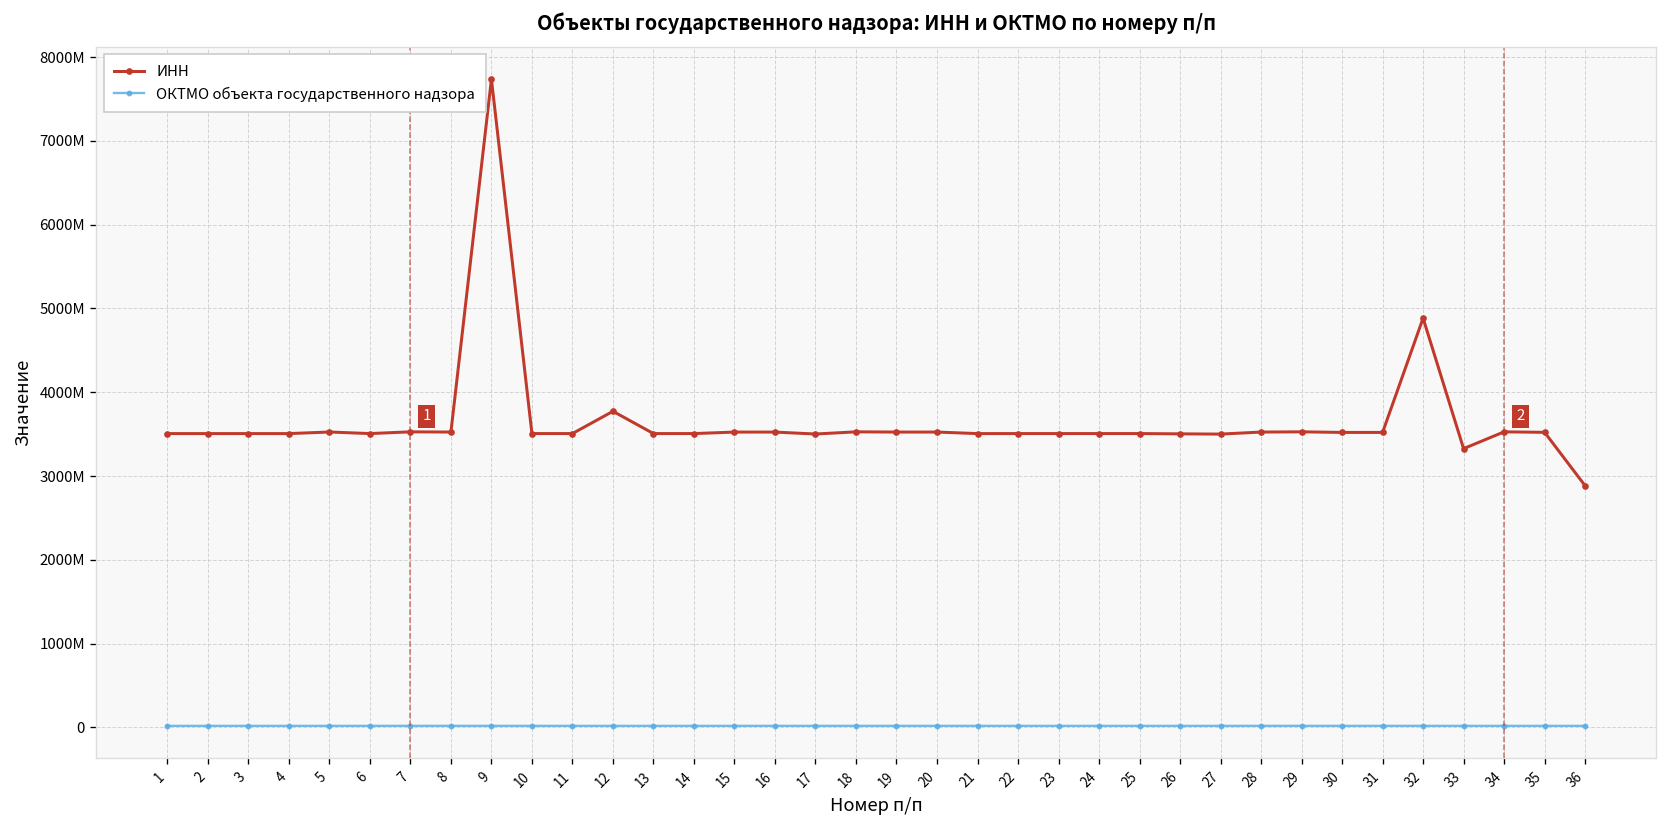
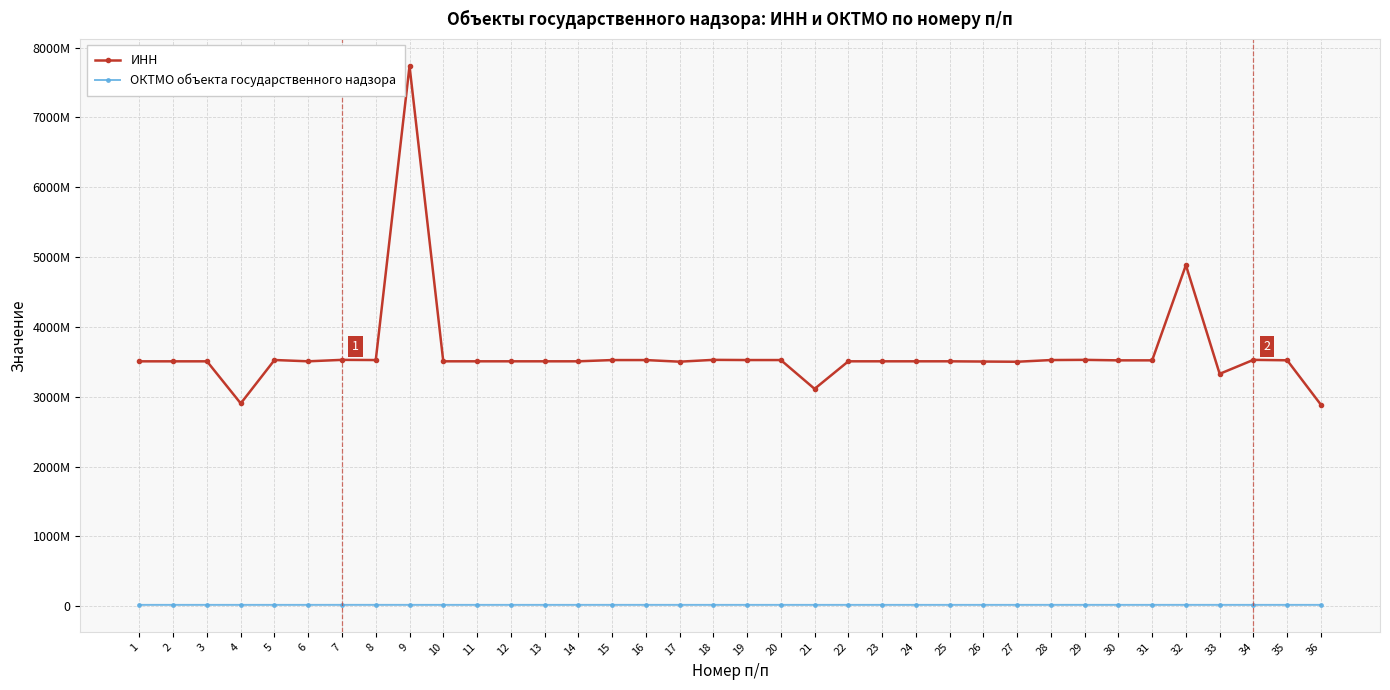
ИНН, 4: 3500000000 -> 2900000000
ИНН, 12: 3800000000 -> 3500000000
ИНН, 21: 3500000000 -> 3100000000
